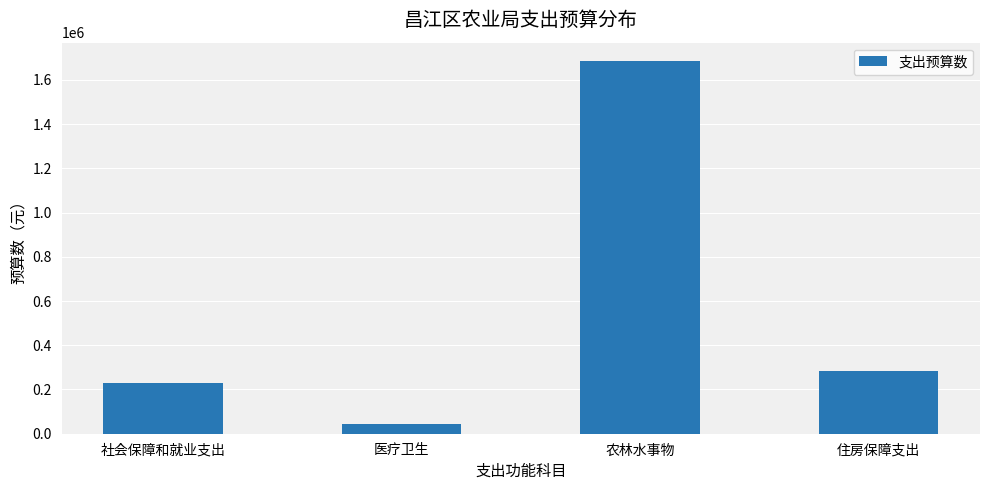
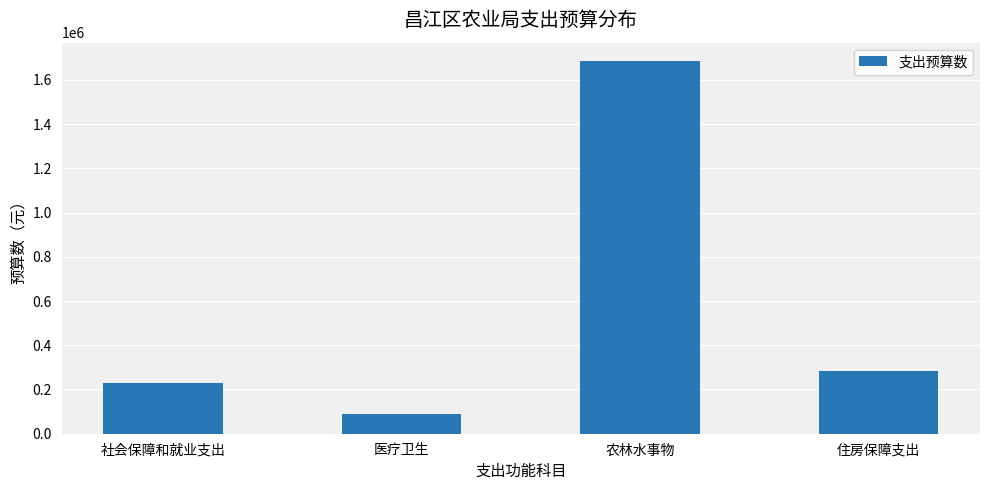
医疗卫生: 40000 -> 90000
